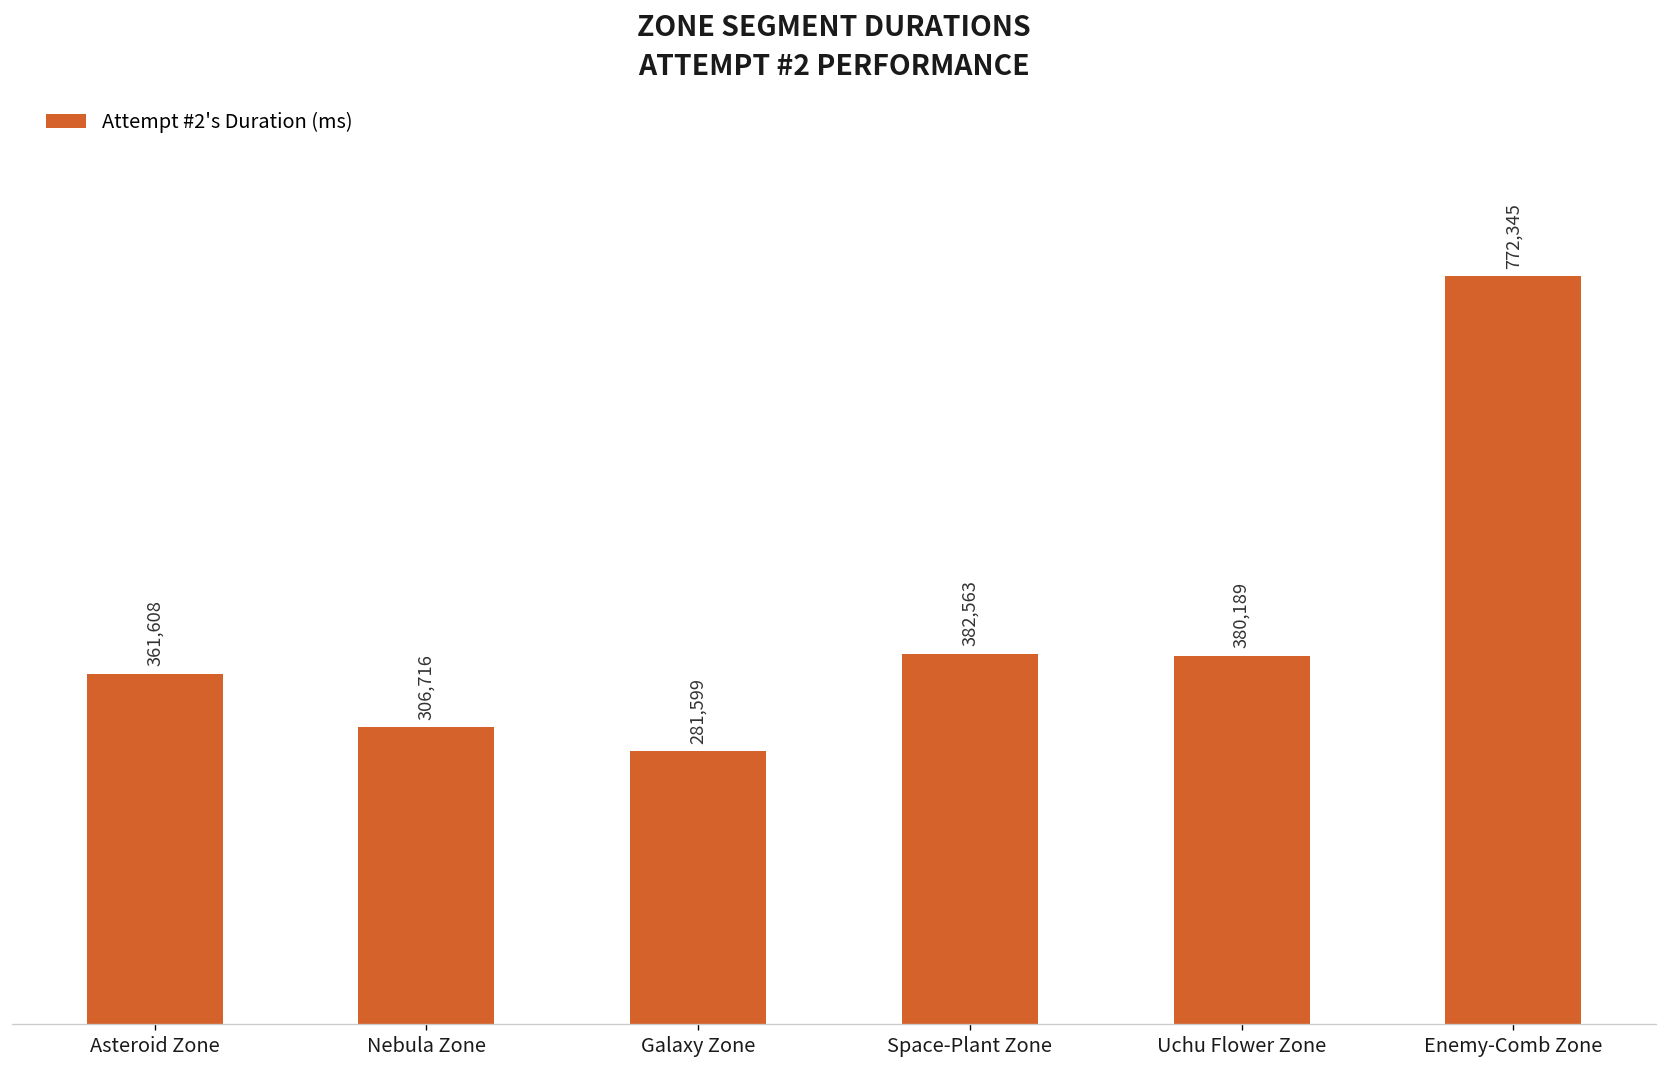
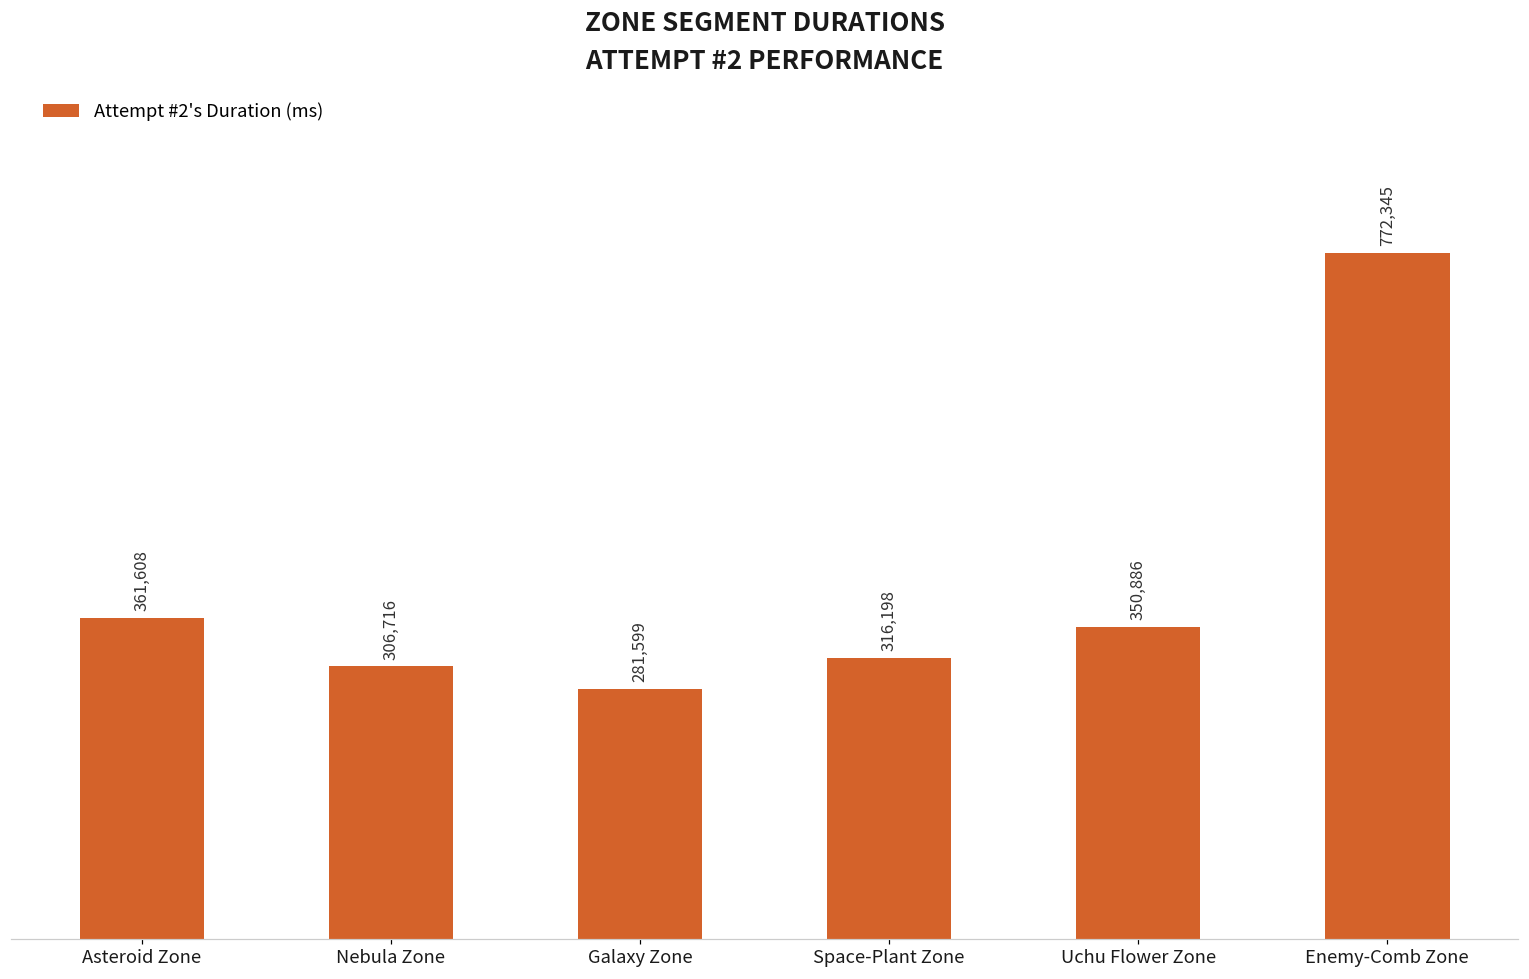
Space-Plant Zone: 382,563 -> 316,198
Uchu Flower Zone: 380,189 -> 350,886
